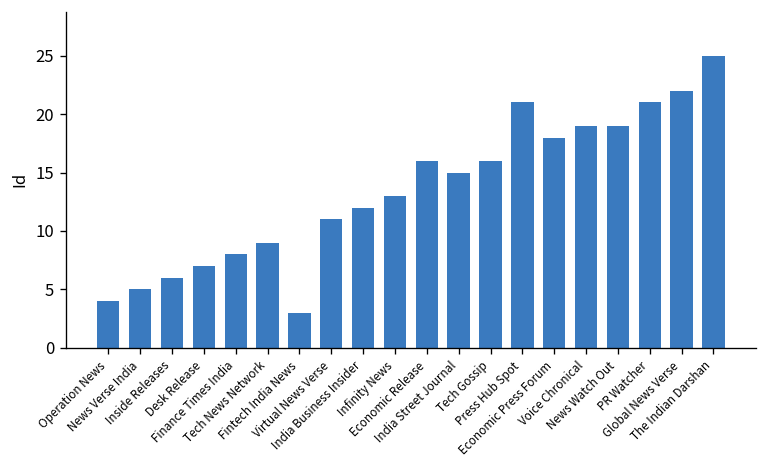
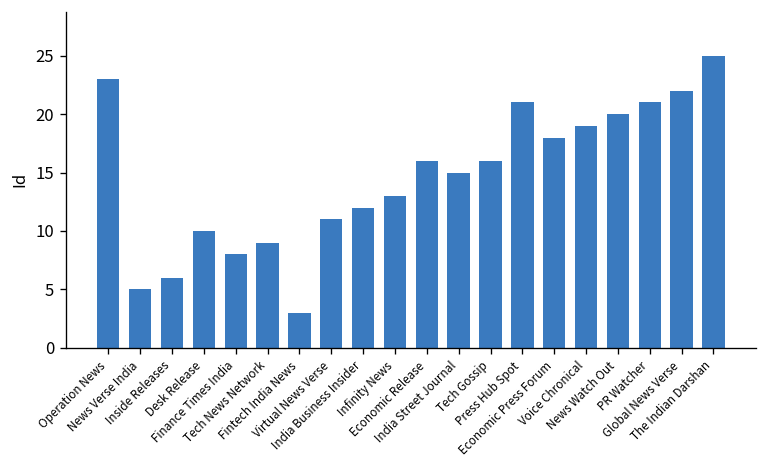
Operation News: 4 -> 23
Desk Release: 7 -> 10
News Watch Out: 19 -> 20
